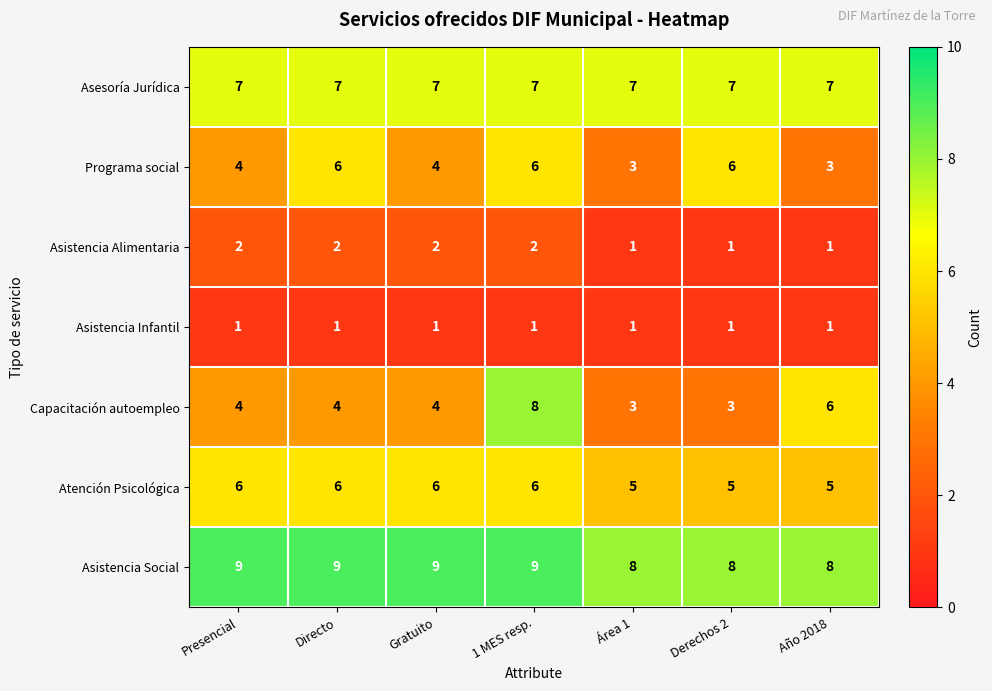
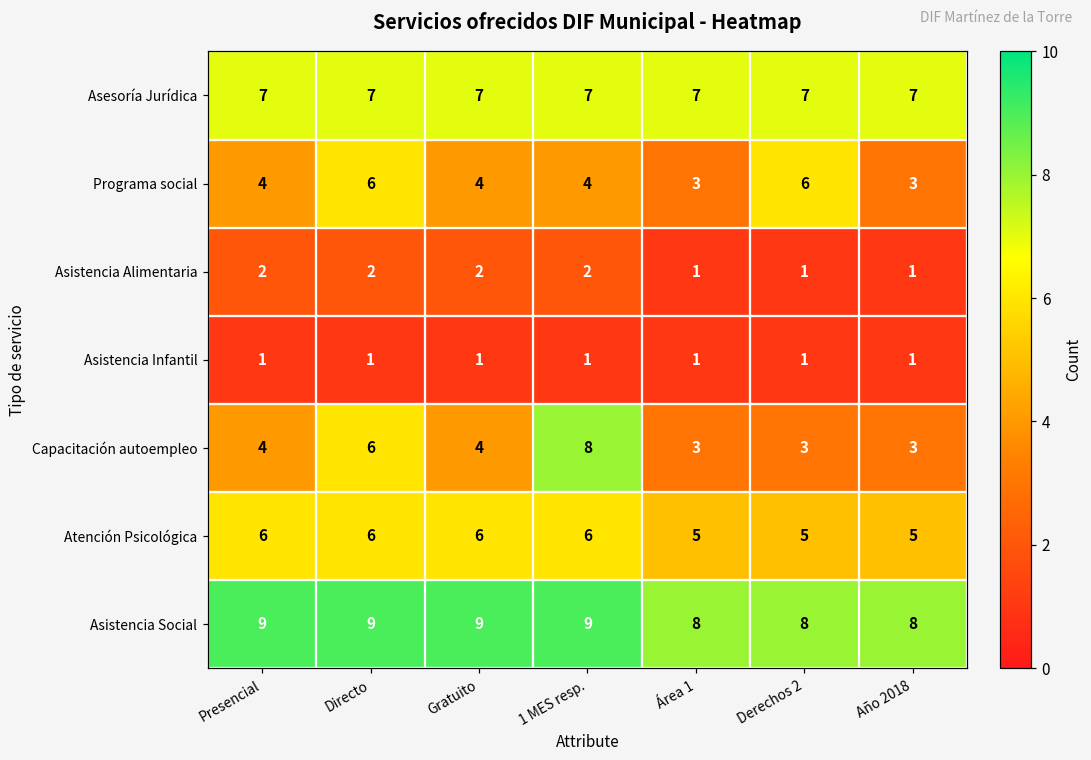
Programa social, 1 MES resp.: 6 -> 4
Capacitación autoempleo, Directo: 4 -> 6
Capacitación autoempleo, Año 2018: 6 -> 3
